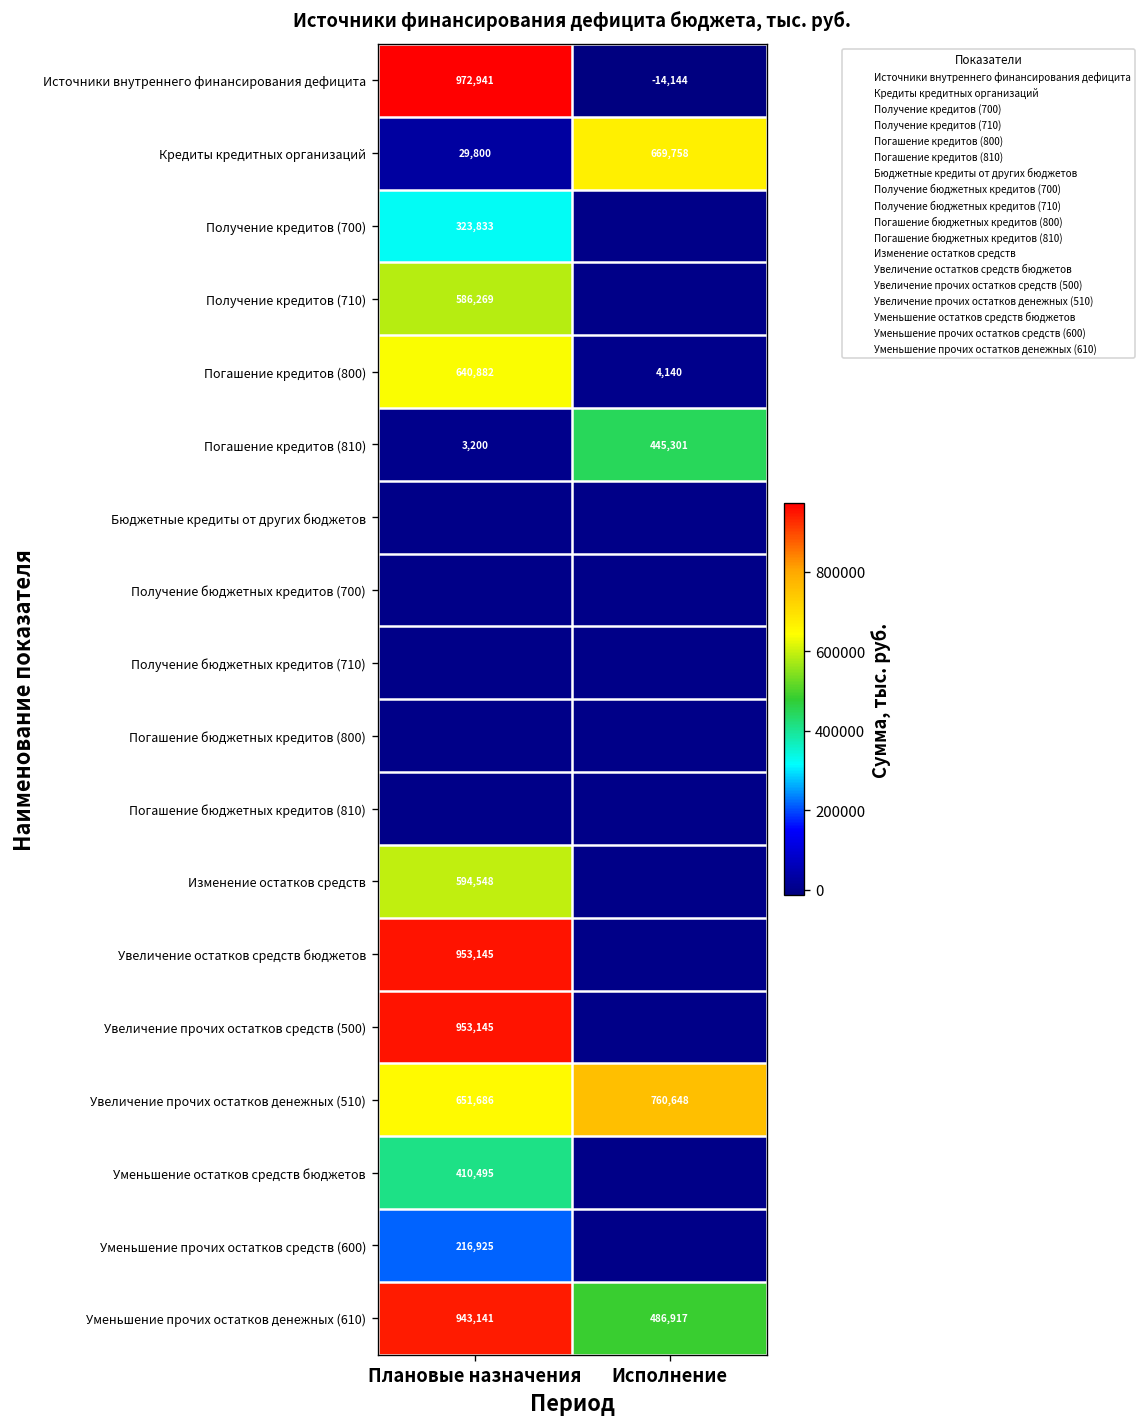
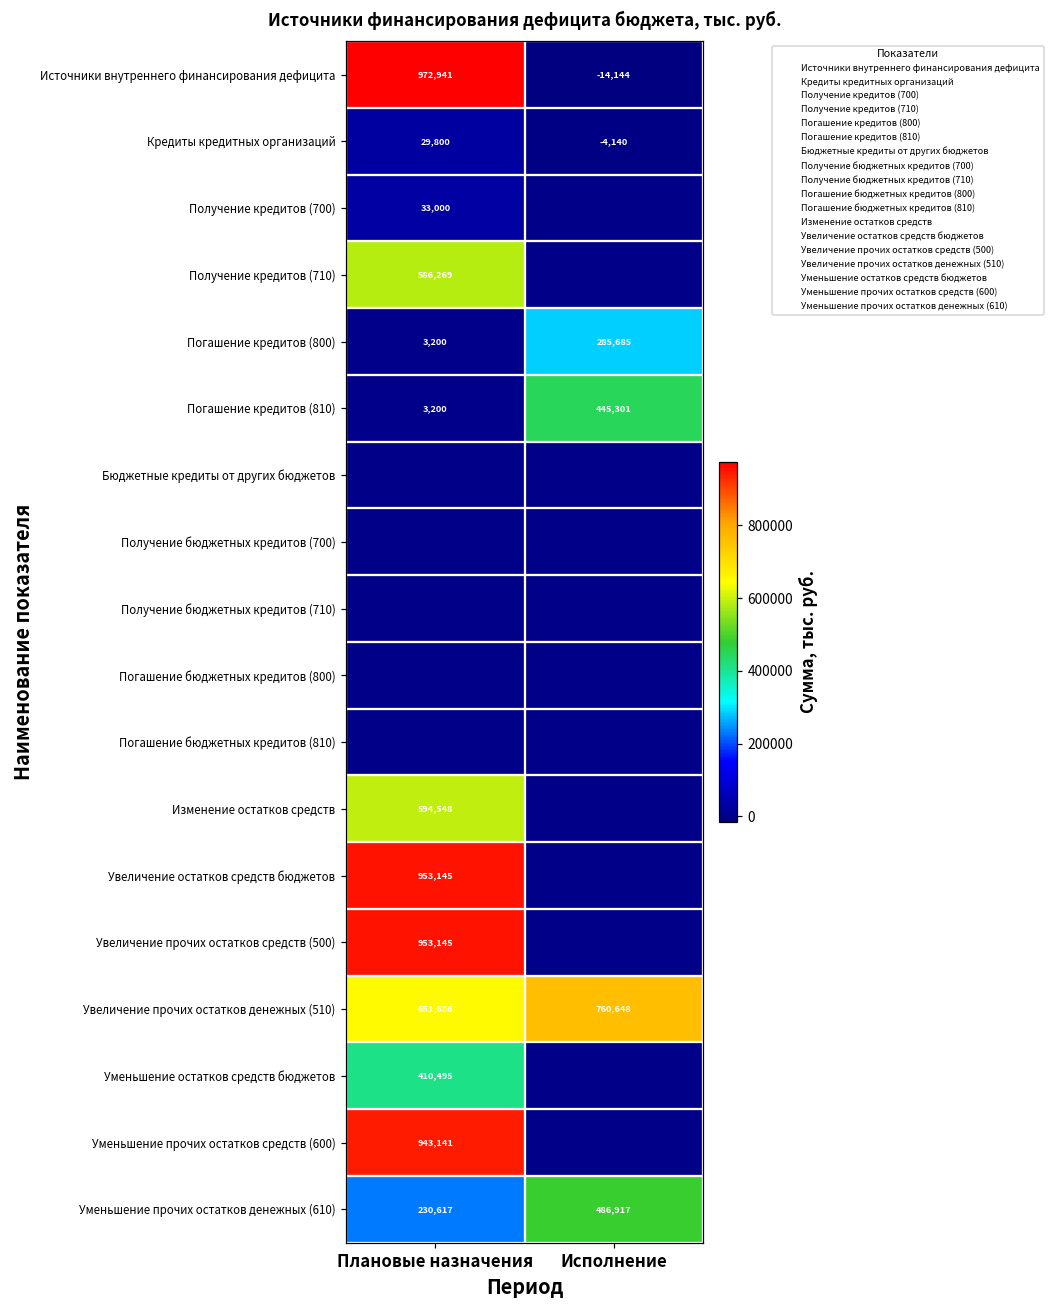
Кредиты кредитных организаций, Исполнение: 669,758 -> -4,140
Получение кредитов (700), Плановые назначения: 323,833 -> 33,000
Погашение кредитов (800), Плановые назначения: 640,882 -> 3,200
Погашение кредитов (800), Исполнение: 4,140 -> 285,685
Уменьшение прочих остатков средств (600), Плановые назначения: 216,925 -> 943,141
Уменьшение прочих остатков денежных (610), Плановые назначения: 943,141 -> 230,617
